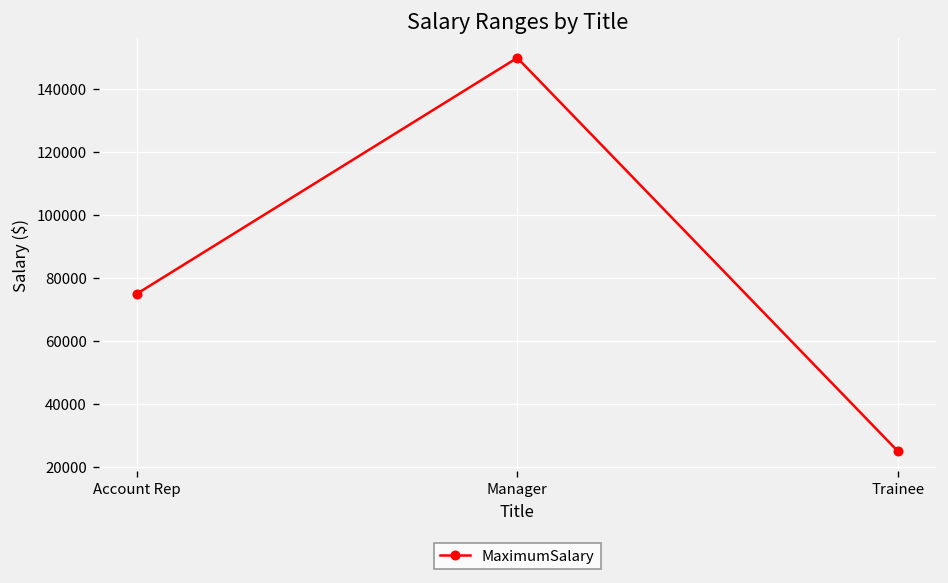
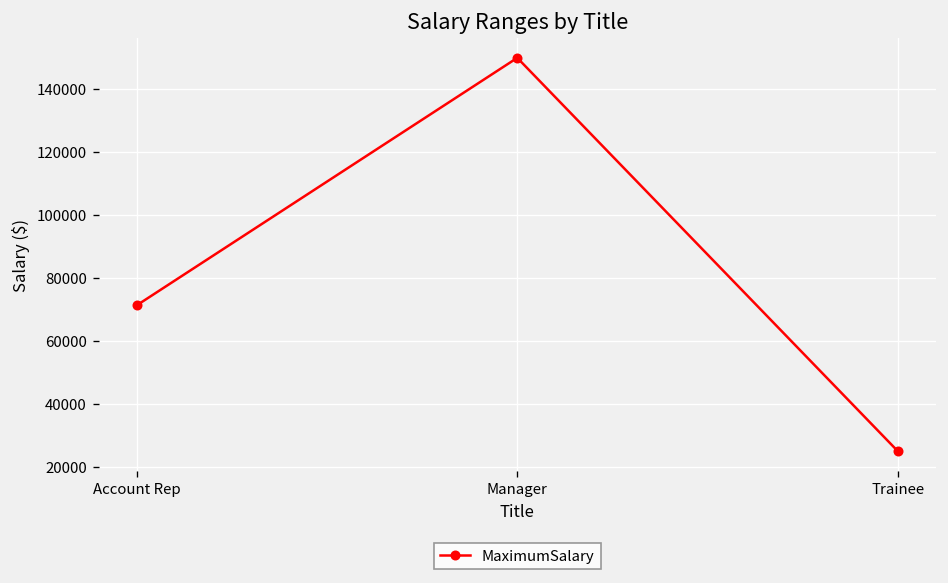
Account Rep: 75000 -> 71000
